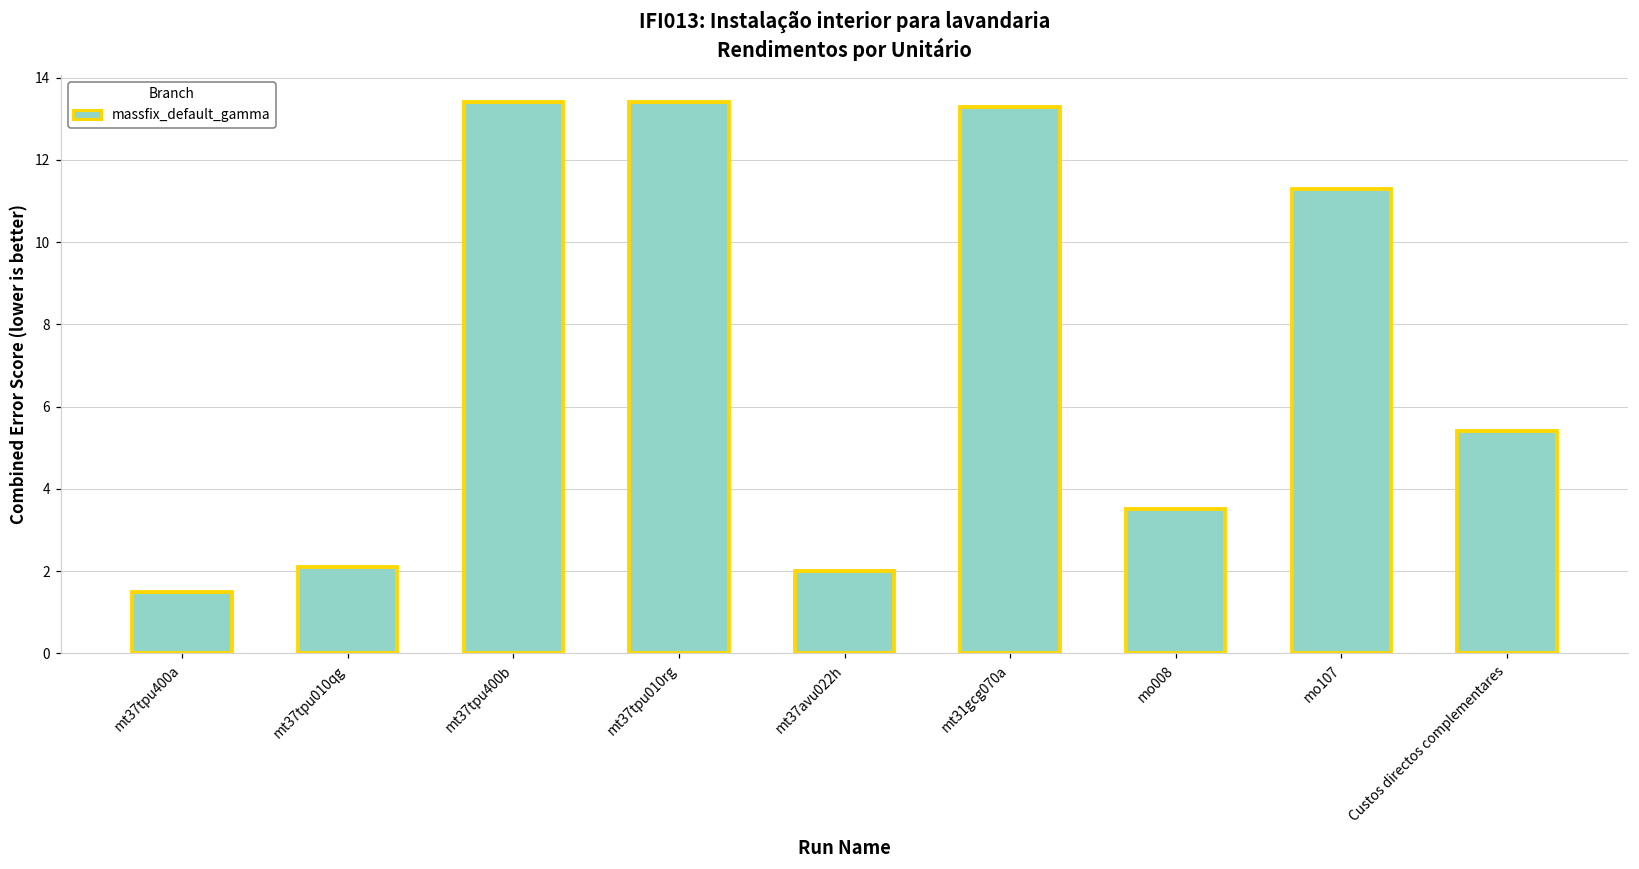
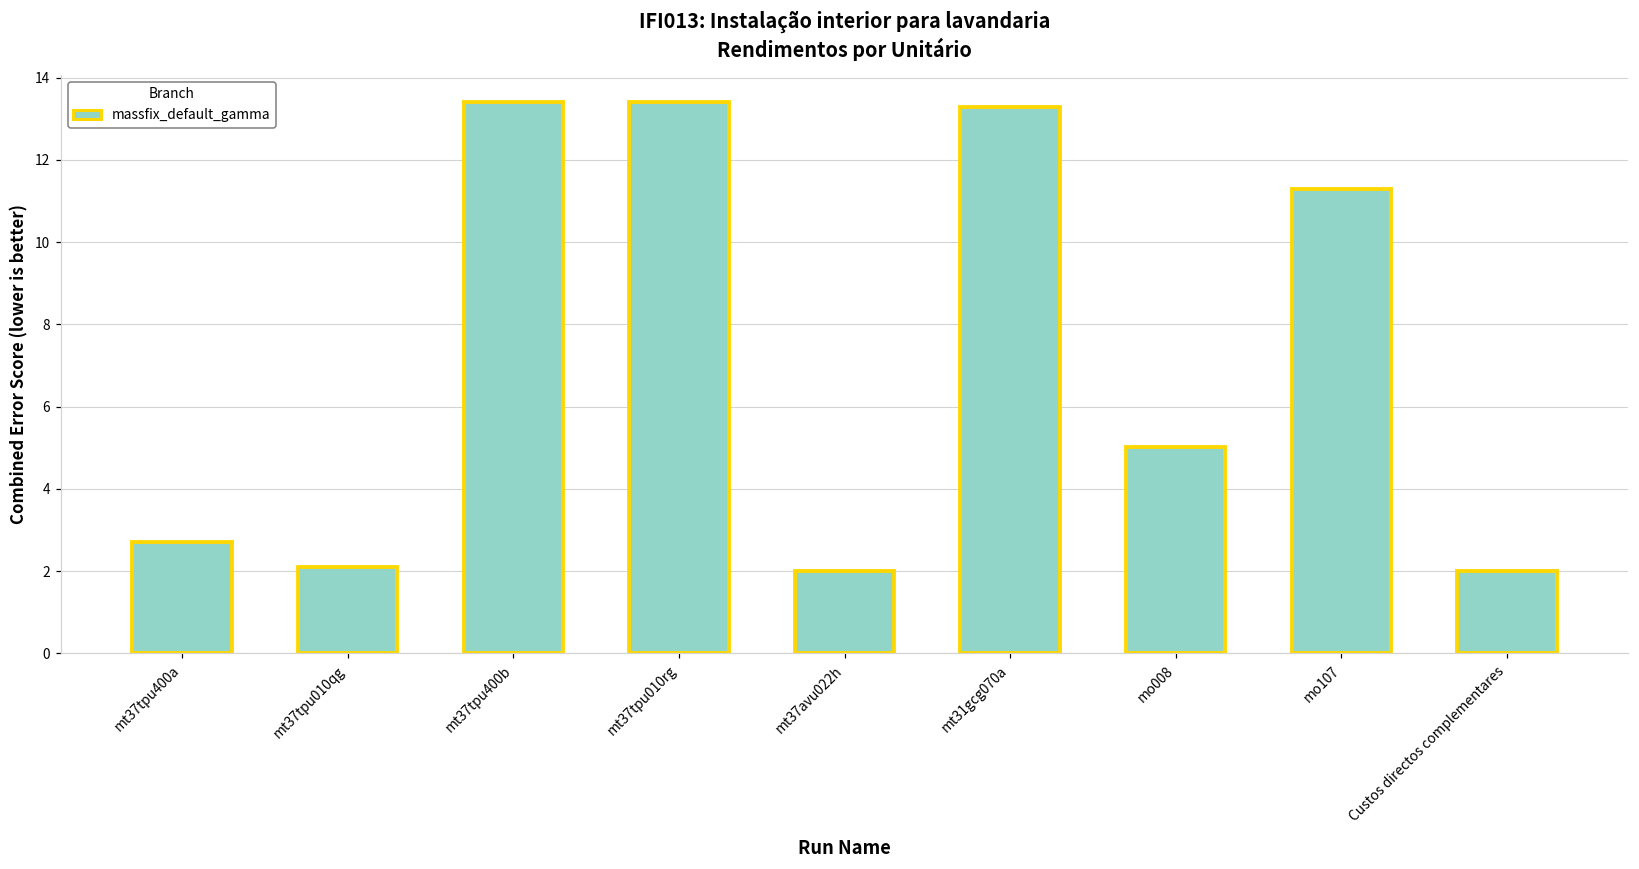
mt37tpu400a: 1.5 -> 2.7
mo008: 3.5 -> 5.0
Custos directos complementares: 5.4 -> 2.0
